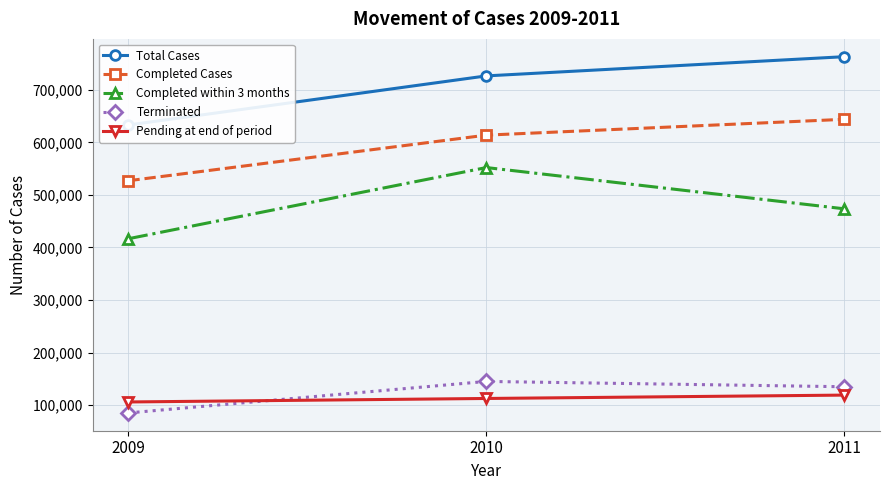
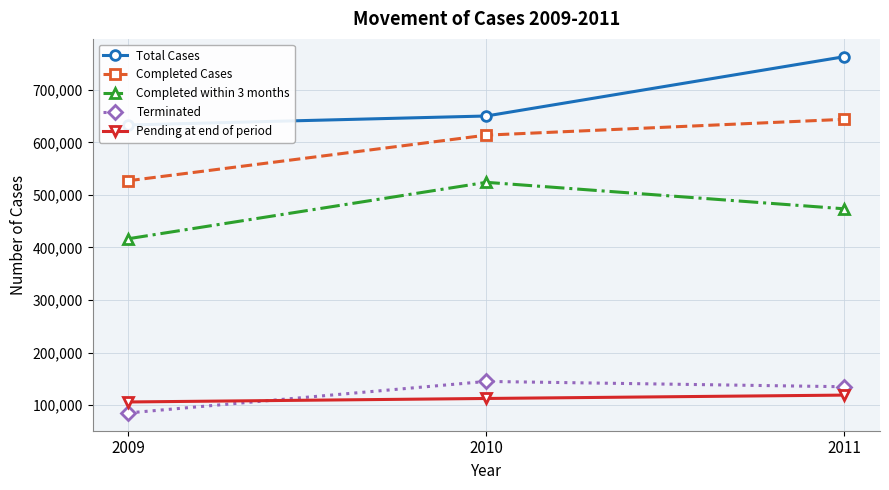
Total Cases, 2010: 730,000 -> 650,000
Completed within 3 months, 2010: 550,000 -> 520,000
